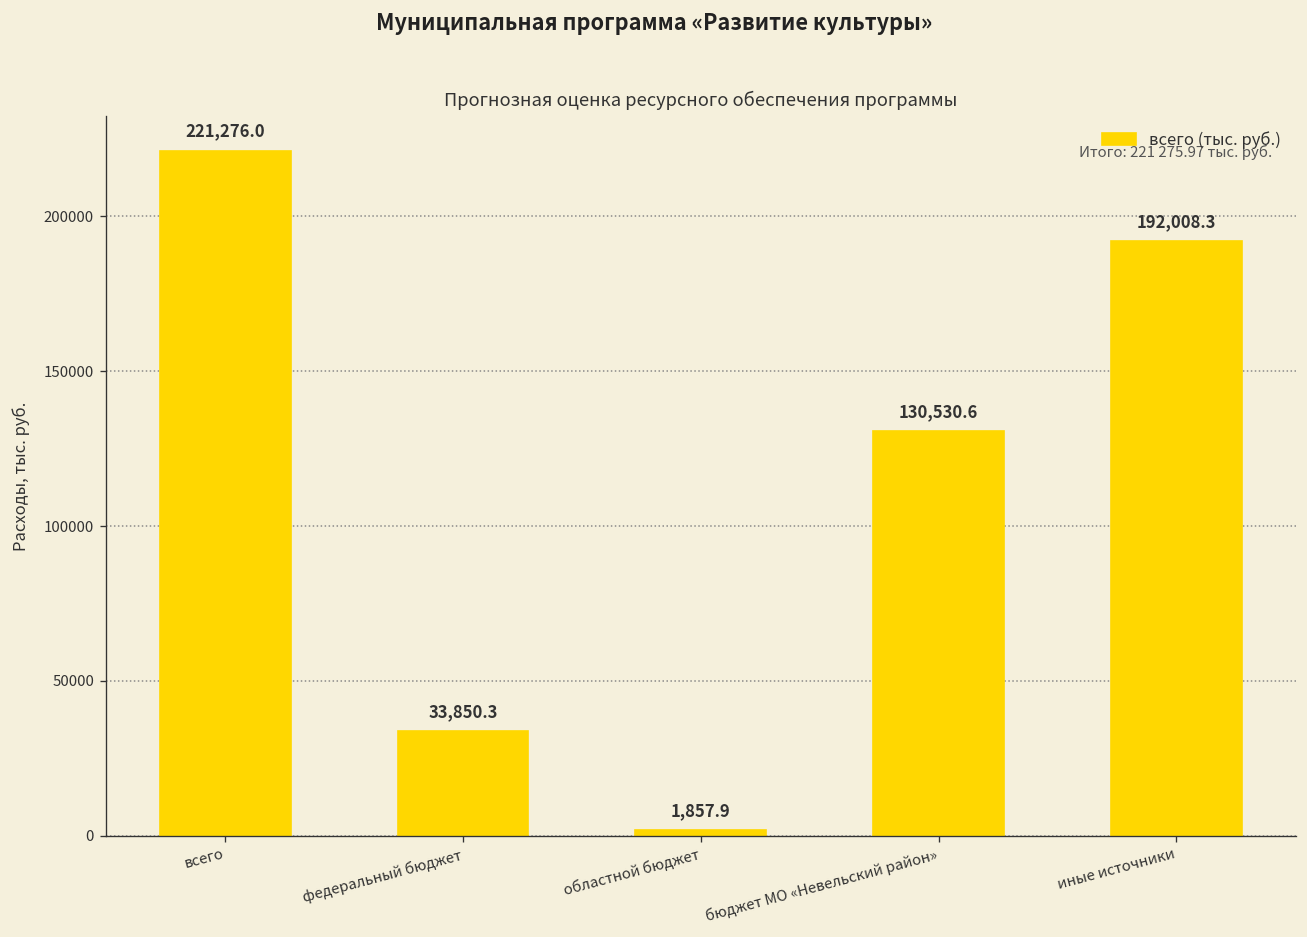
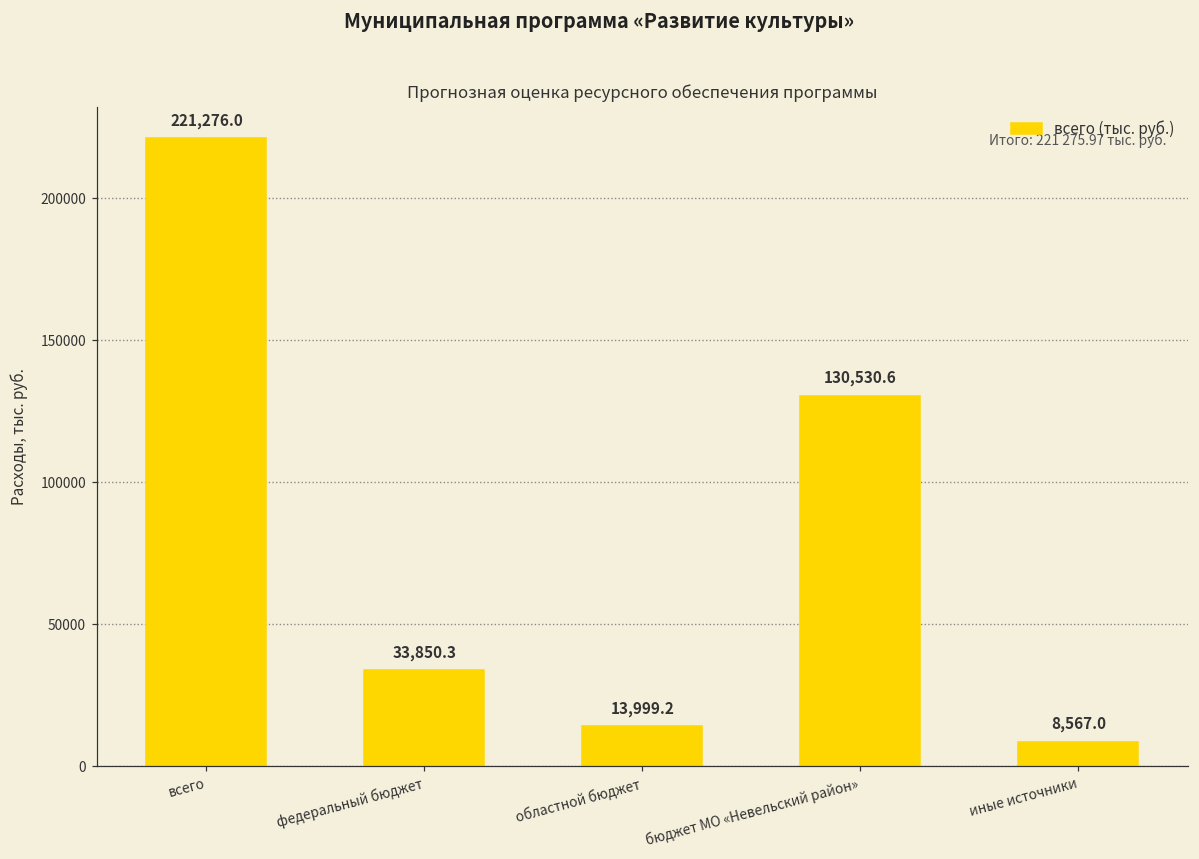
областной бюджет: 1,857.9 -> 13,999.2
иные источники: 192,008.3 -> 8,567.0
